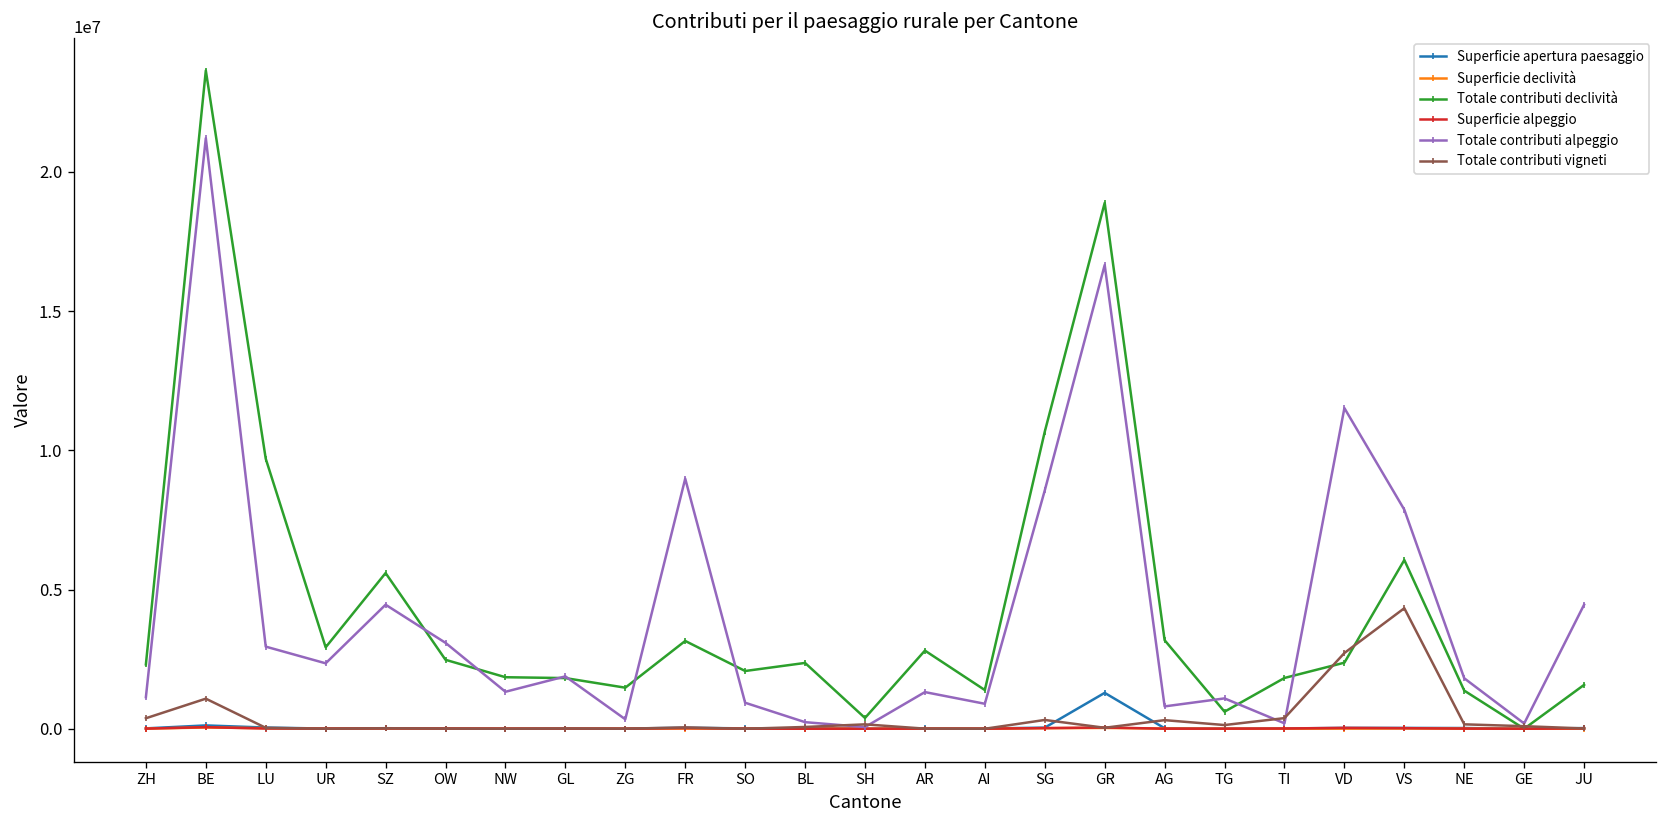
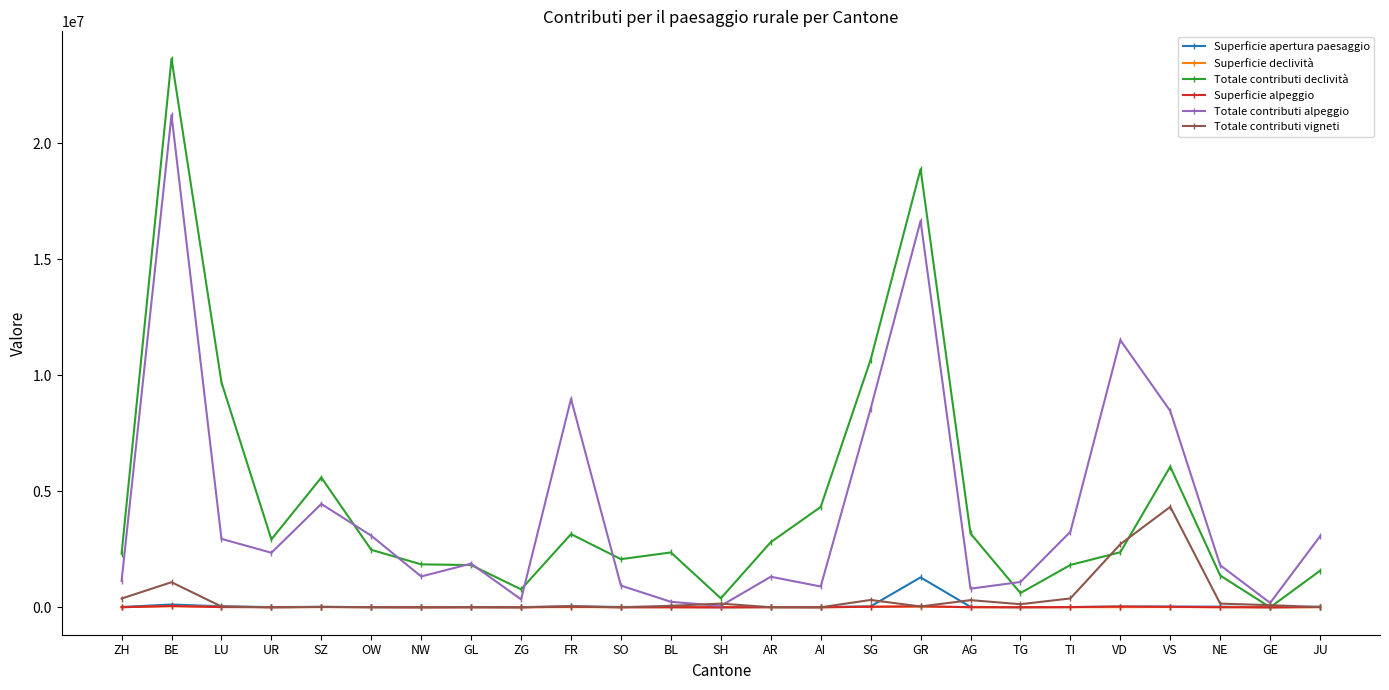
Totale contributi declività, ZG: 1500000 -> 800000
Totale contributi declività, AI: 1400000 -> 4300000
Totale contributi alpeggio, TI: 200000 -> 3300000
Totale contributi alpeggio, VS: 7900000 -> 8500000
Totale contributi alpeggio, JU: 4500000 -> 3100000
